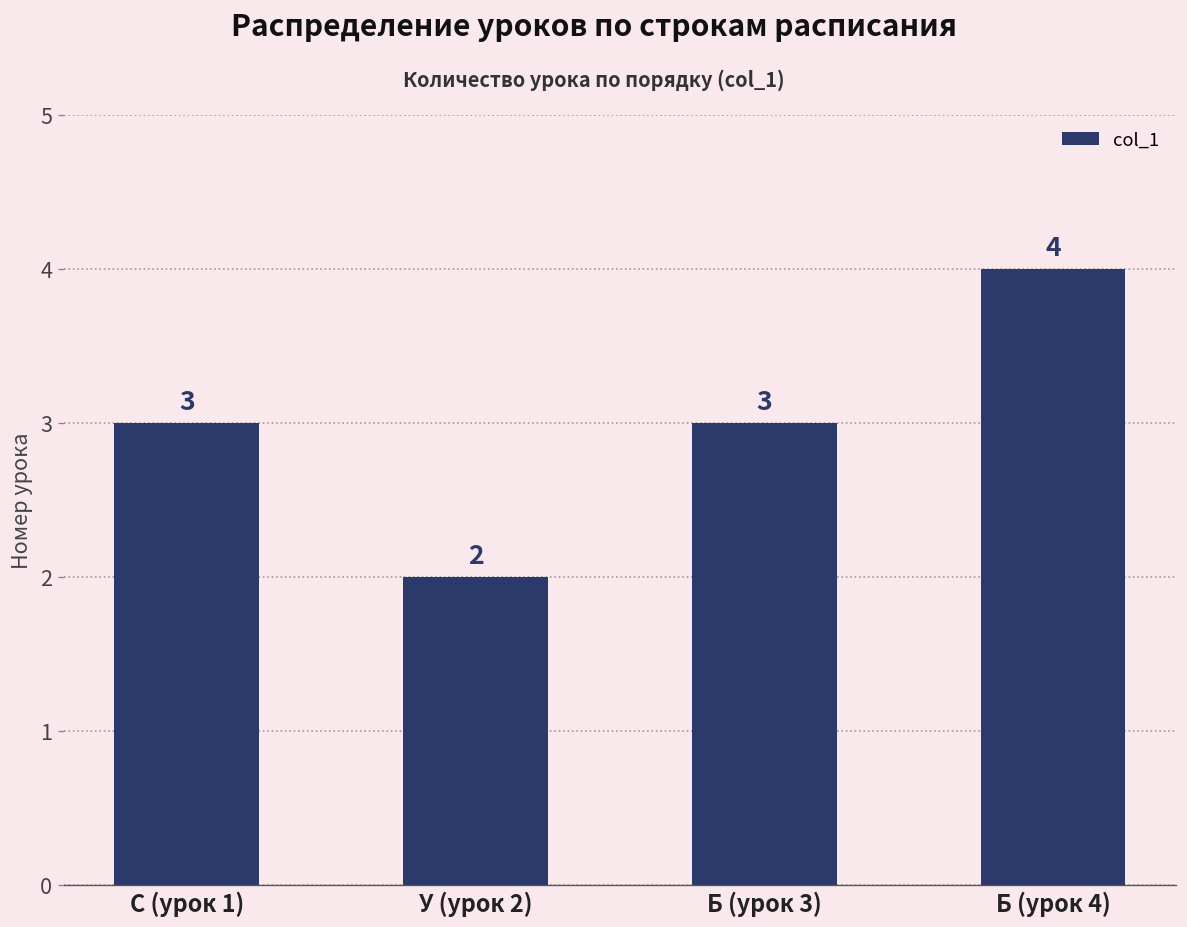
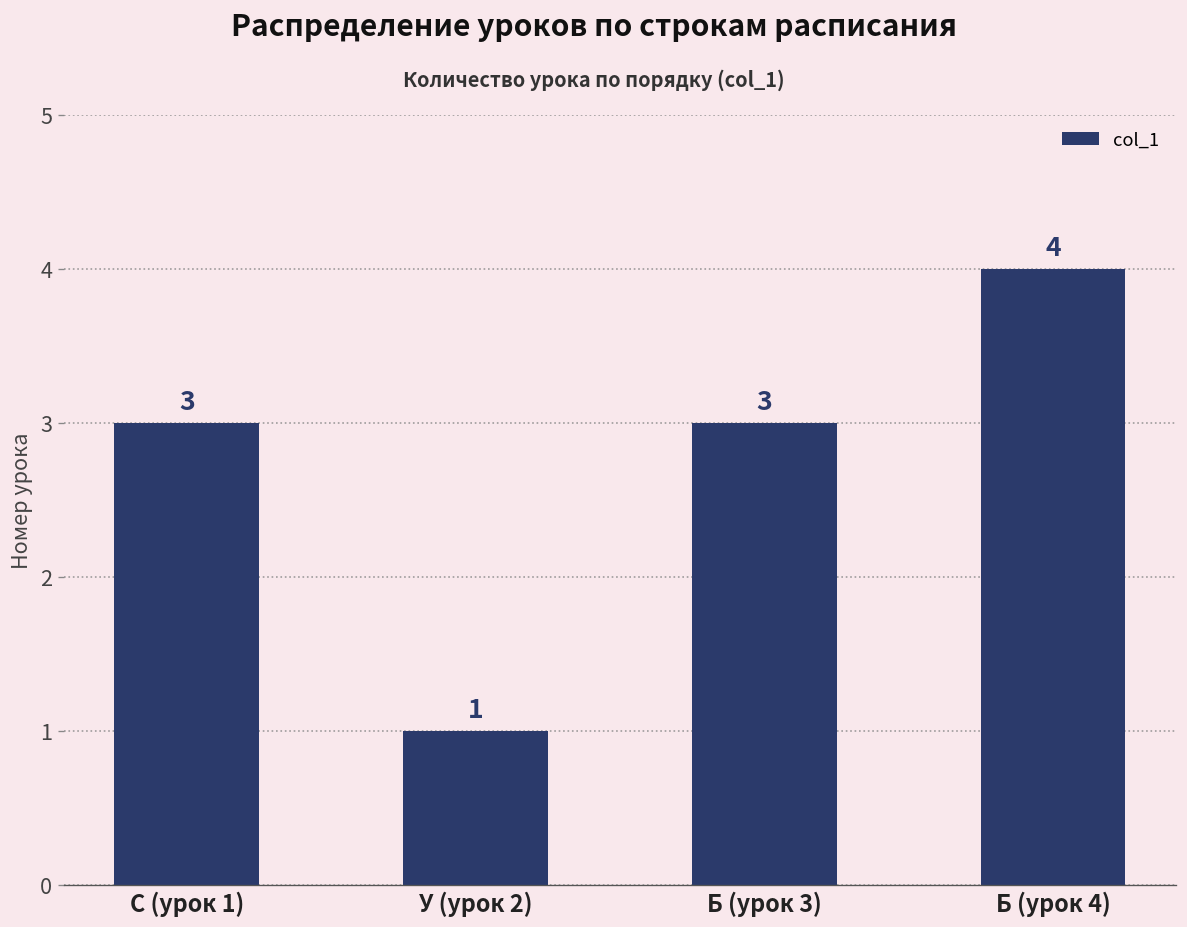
У (урок 2): 2 -> 1
